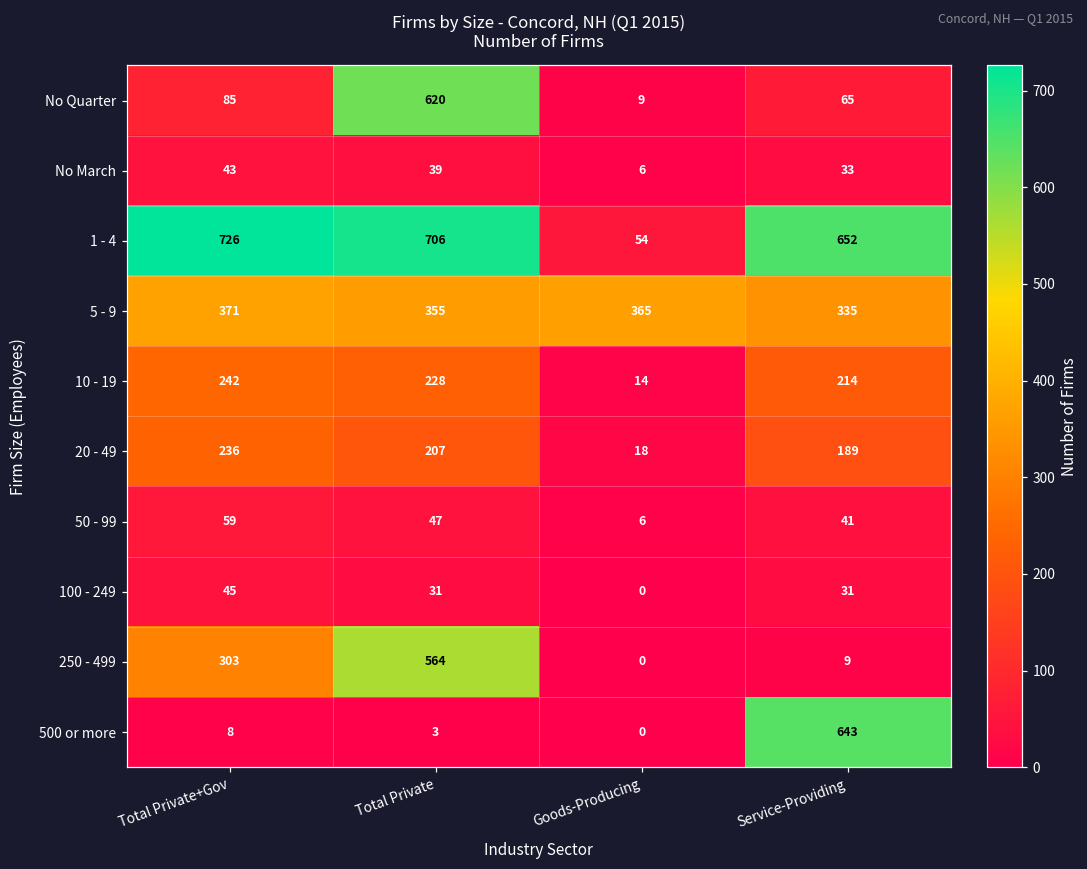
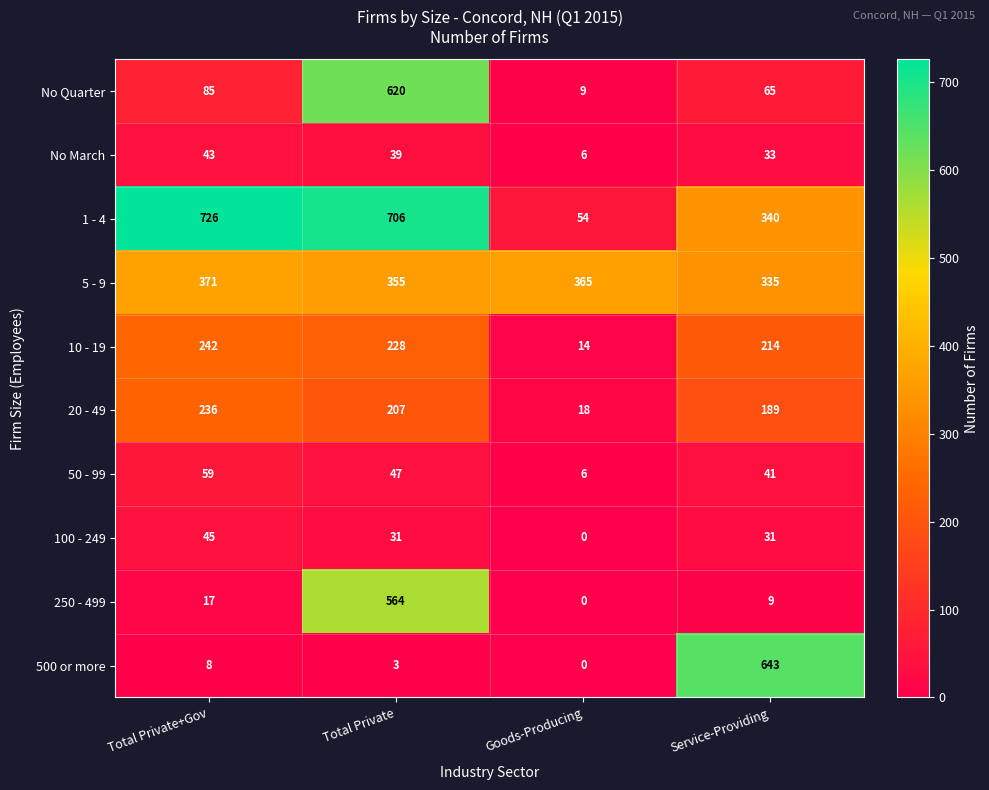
1 - 4, Service-Providing: 652 -> 340
250 - 499, Total Private+Gov: 303 -> 17
